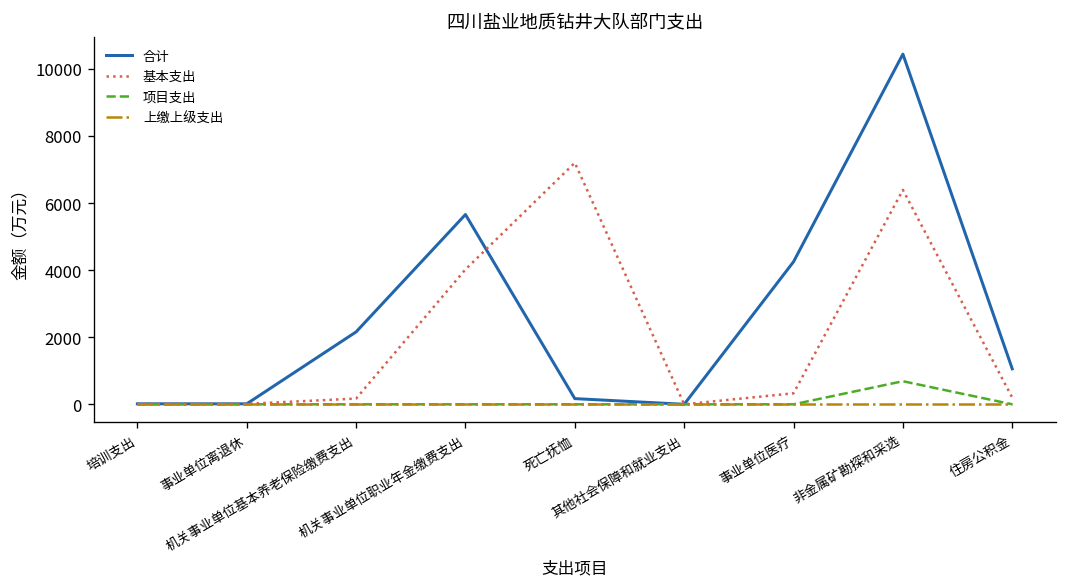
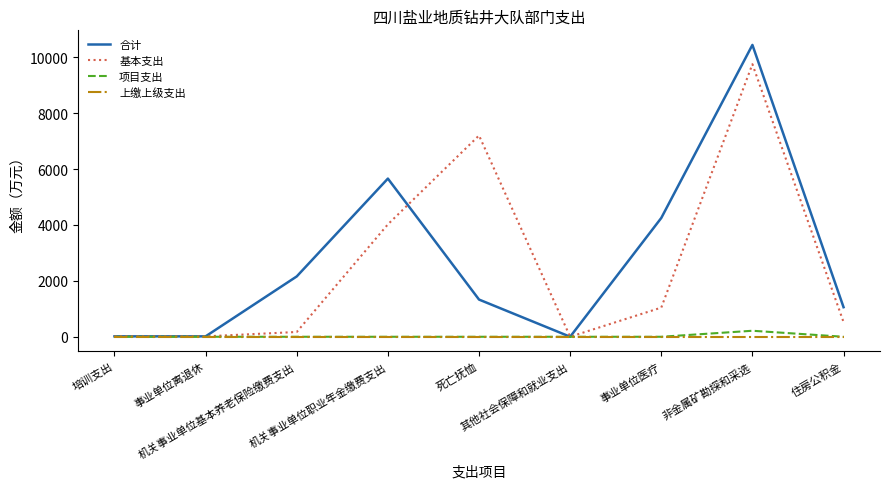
合计, 死亡抚恤: 200 -> 1300
基本支出, 事业单位医疗: 300 -> 1000
基本支出, 非金属矿勘探和采选: 6400 -> 9800
项目支出, 非金属矿勘探和采选: 700 -> 200
基本支出, 住房公积金: 200 -> 500
